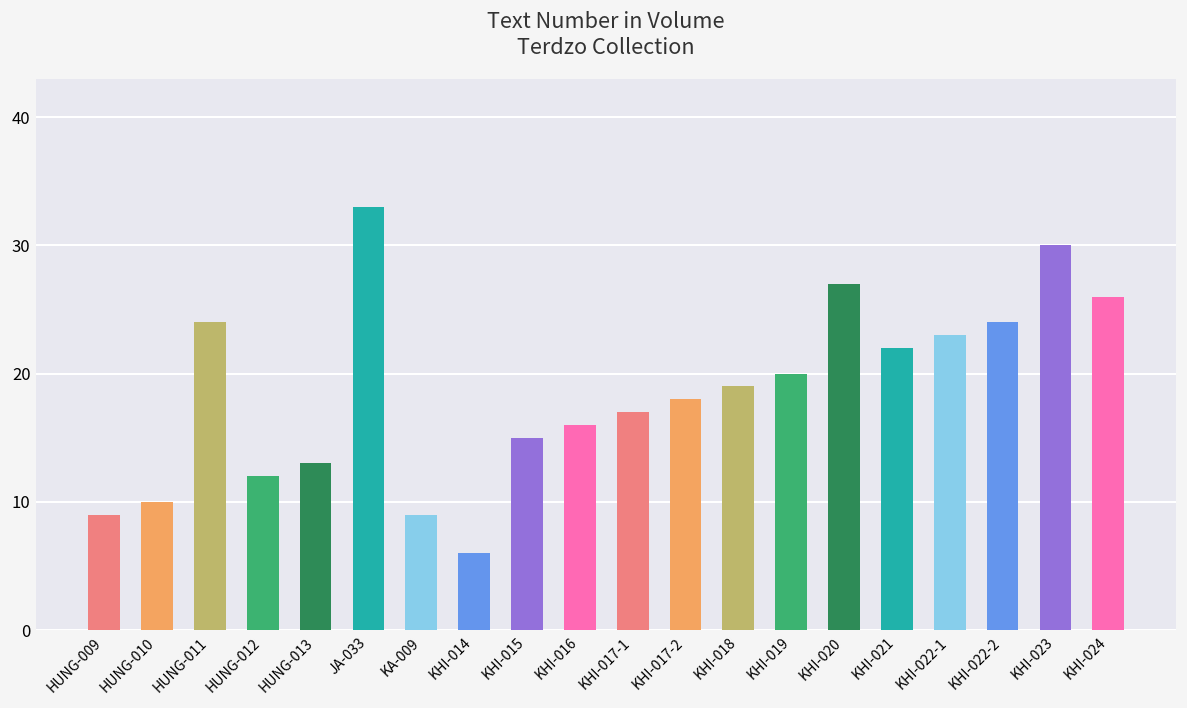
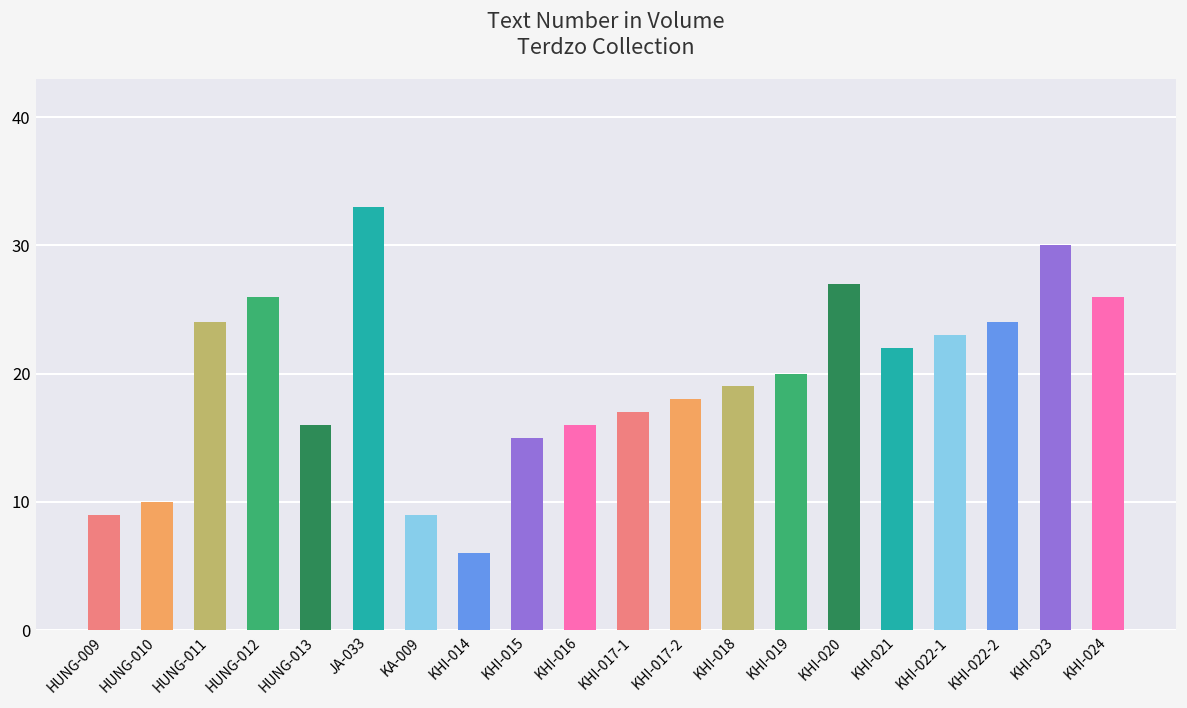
HUNG-012: 12 -> 26
HUNG-013: 13 -> 16
